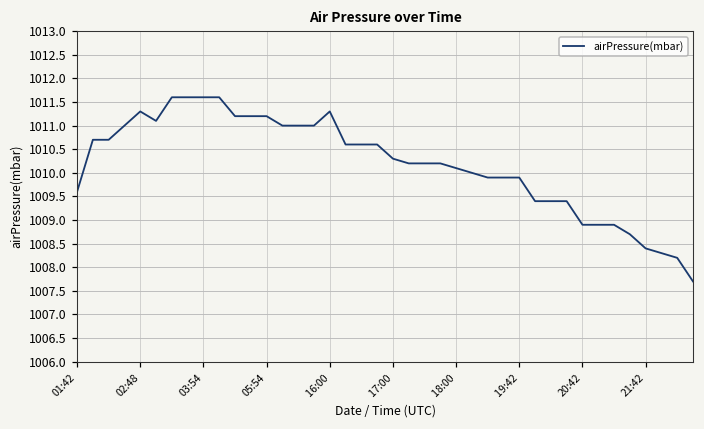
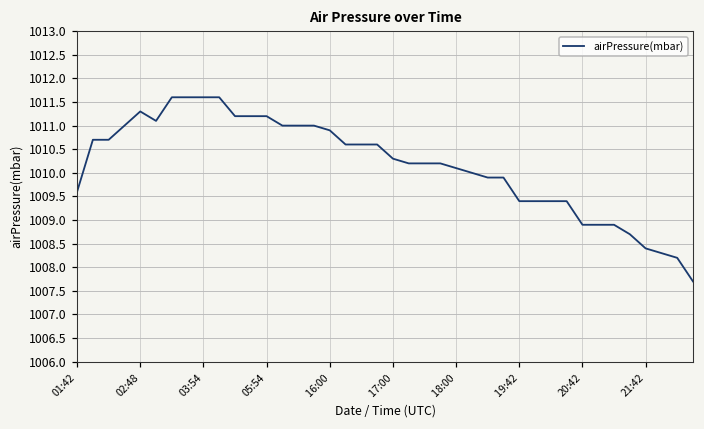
16:00: 1011.3 -> 1010.9
19:42: 1009.9 -> 1009.4
